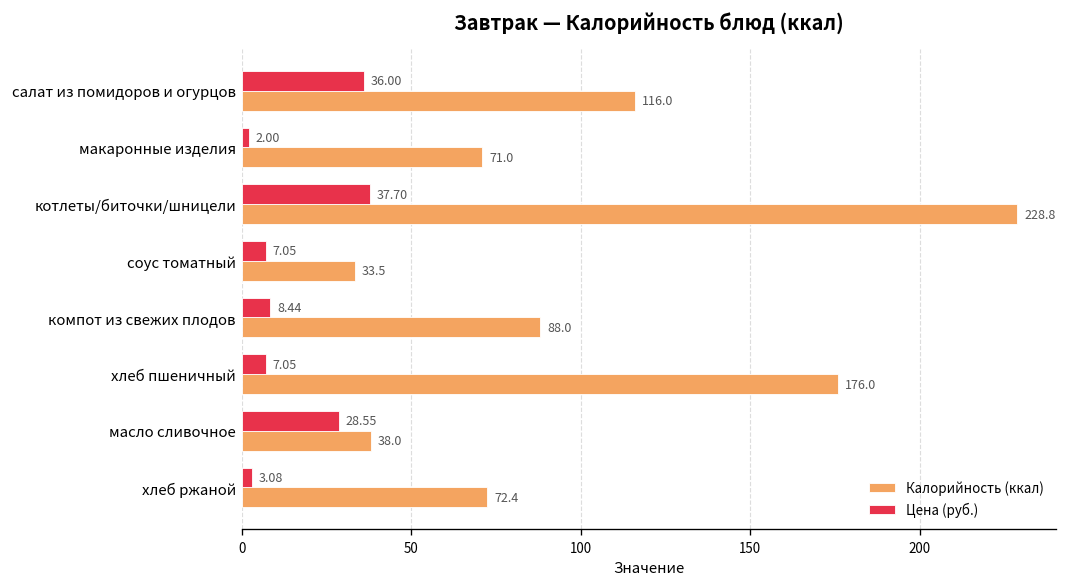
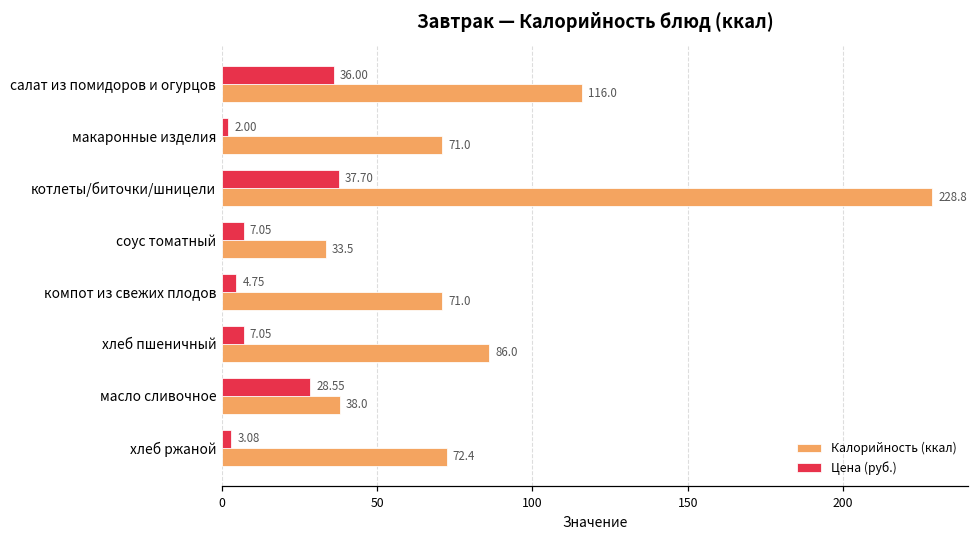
Цена (руб.), компот из свежих плодов: 8.44 -> 4.75
Калорийность (ккал), компот из свежих плодов: 88.0 -> 71.0
Калорийность (ккал), хлеб пшеничный: 176.0 -> 86.0
